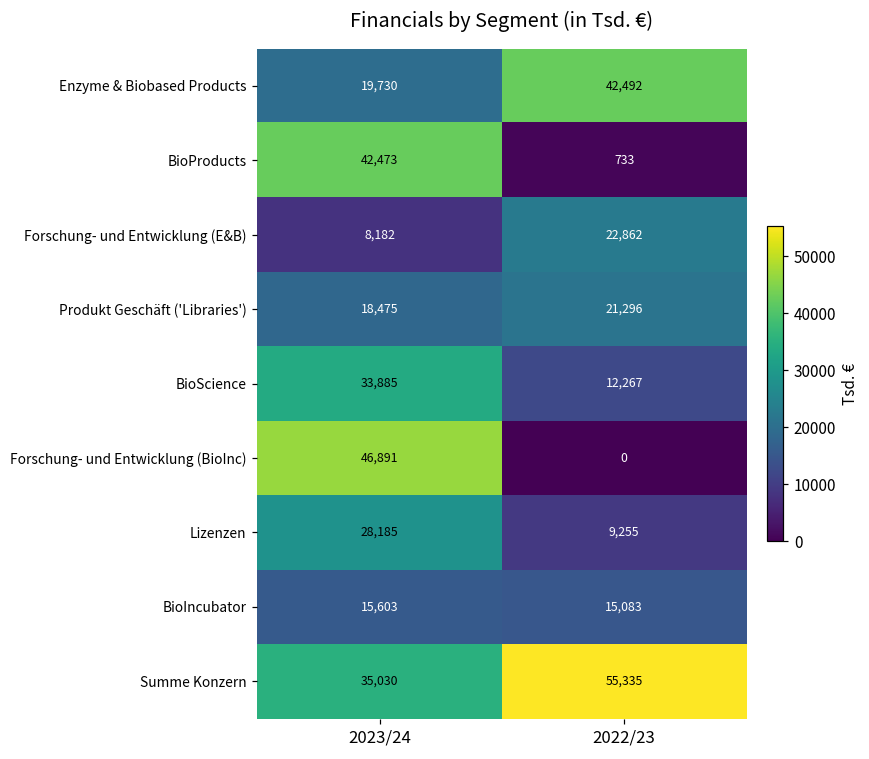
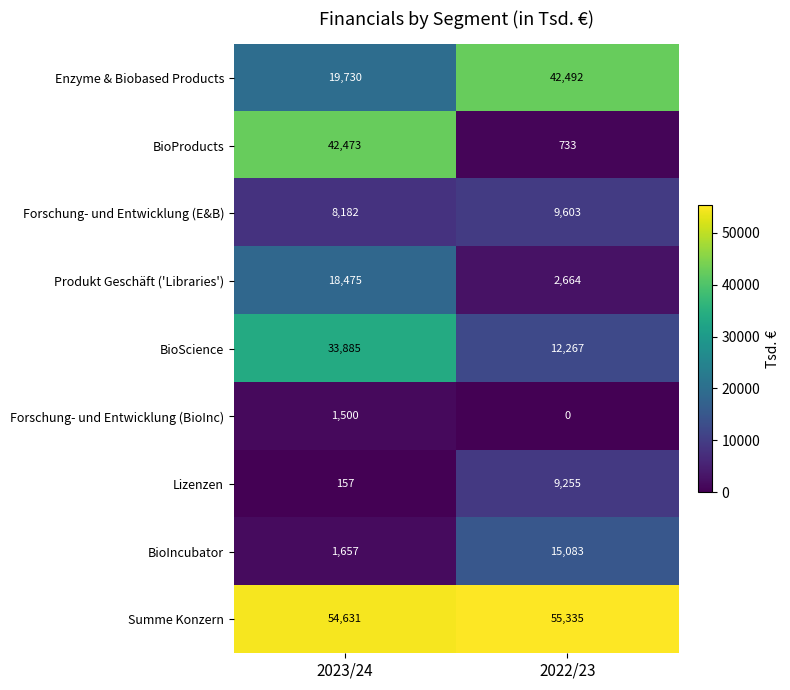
Forschung- und Entwicklung (E&B), 2022/23: 22,862 -> 9,603
Produkt Geschäft ('Libraries'), 2022/23: 21,296 -> 2,664
Forschung- und Entwicklung (BioInc), 2023/24: 46,891 -> 1,500
Lizenzen, 2023/24: 28,185 -> 157
BioIncubator, 2023/24: 15,603 -> 1,657
Summe Konzern, 2023/24: 35,030 -> 54,631
